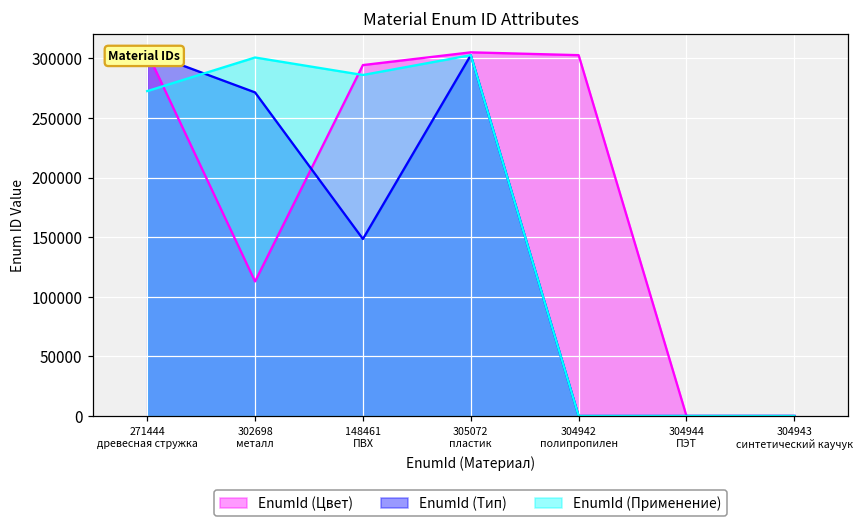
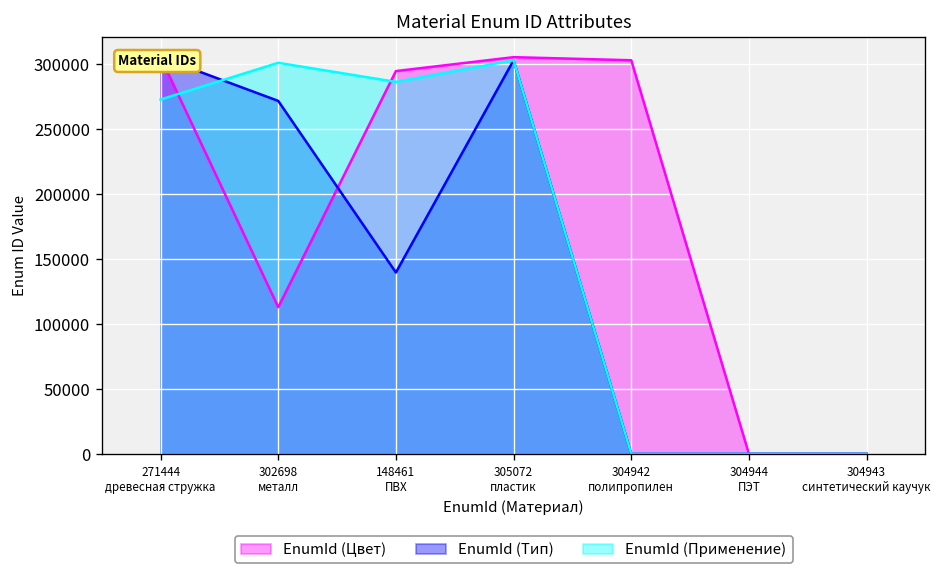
EnumId (Тип), 148461 ПВХ: 148000 -> 139000
